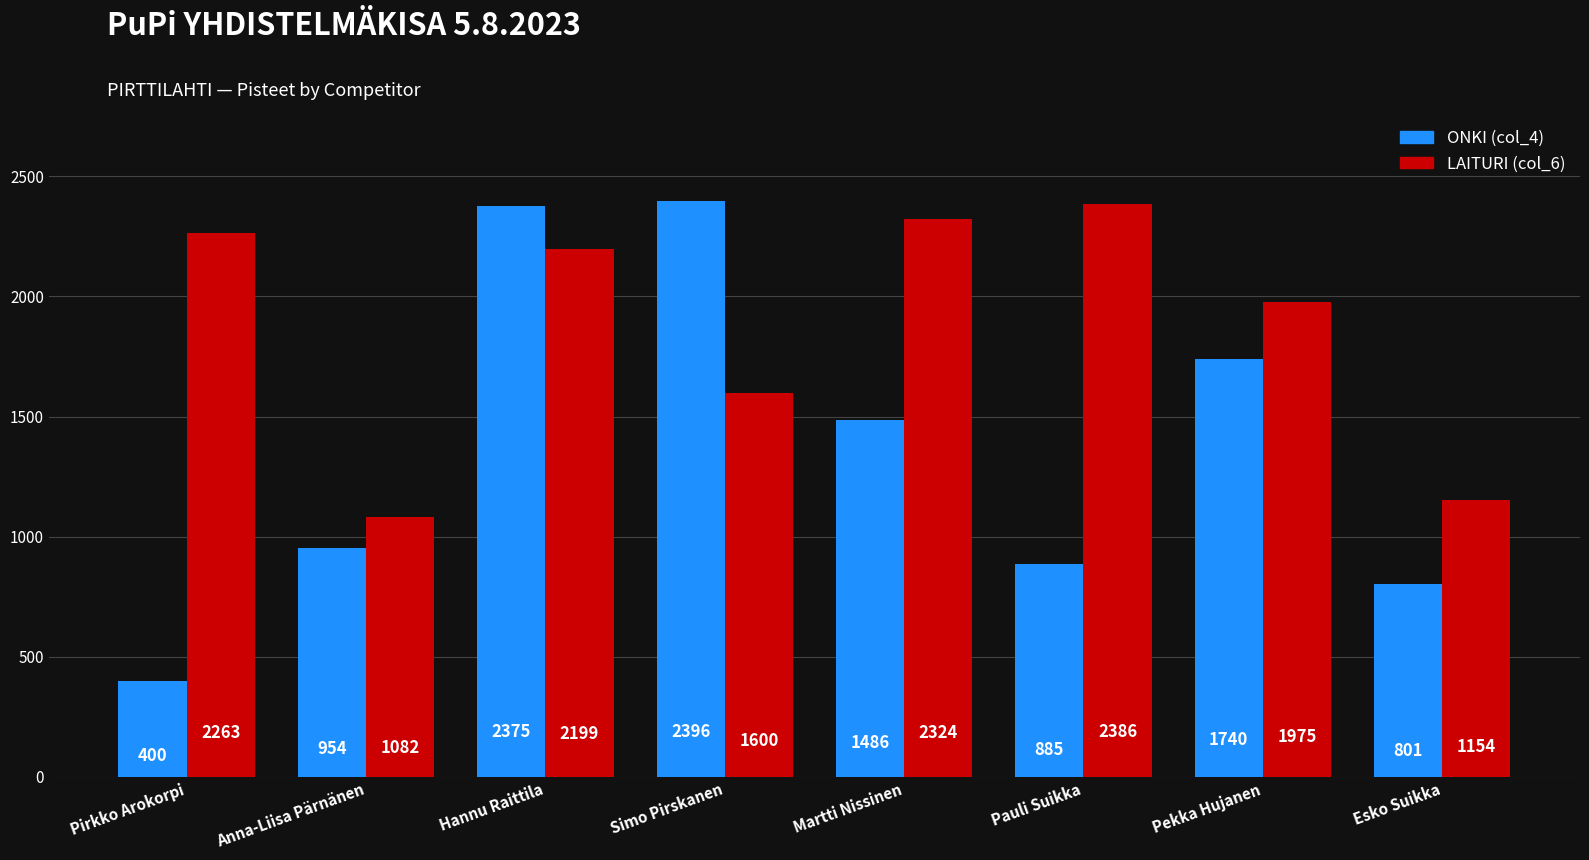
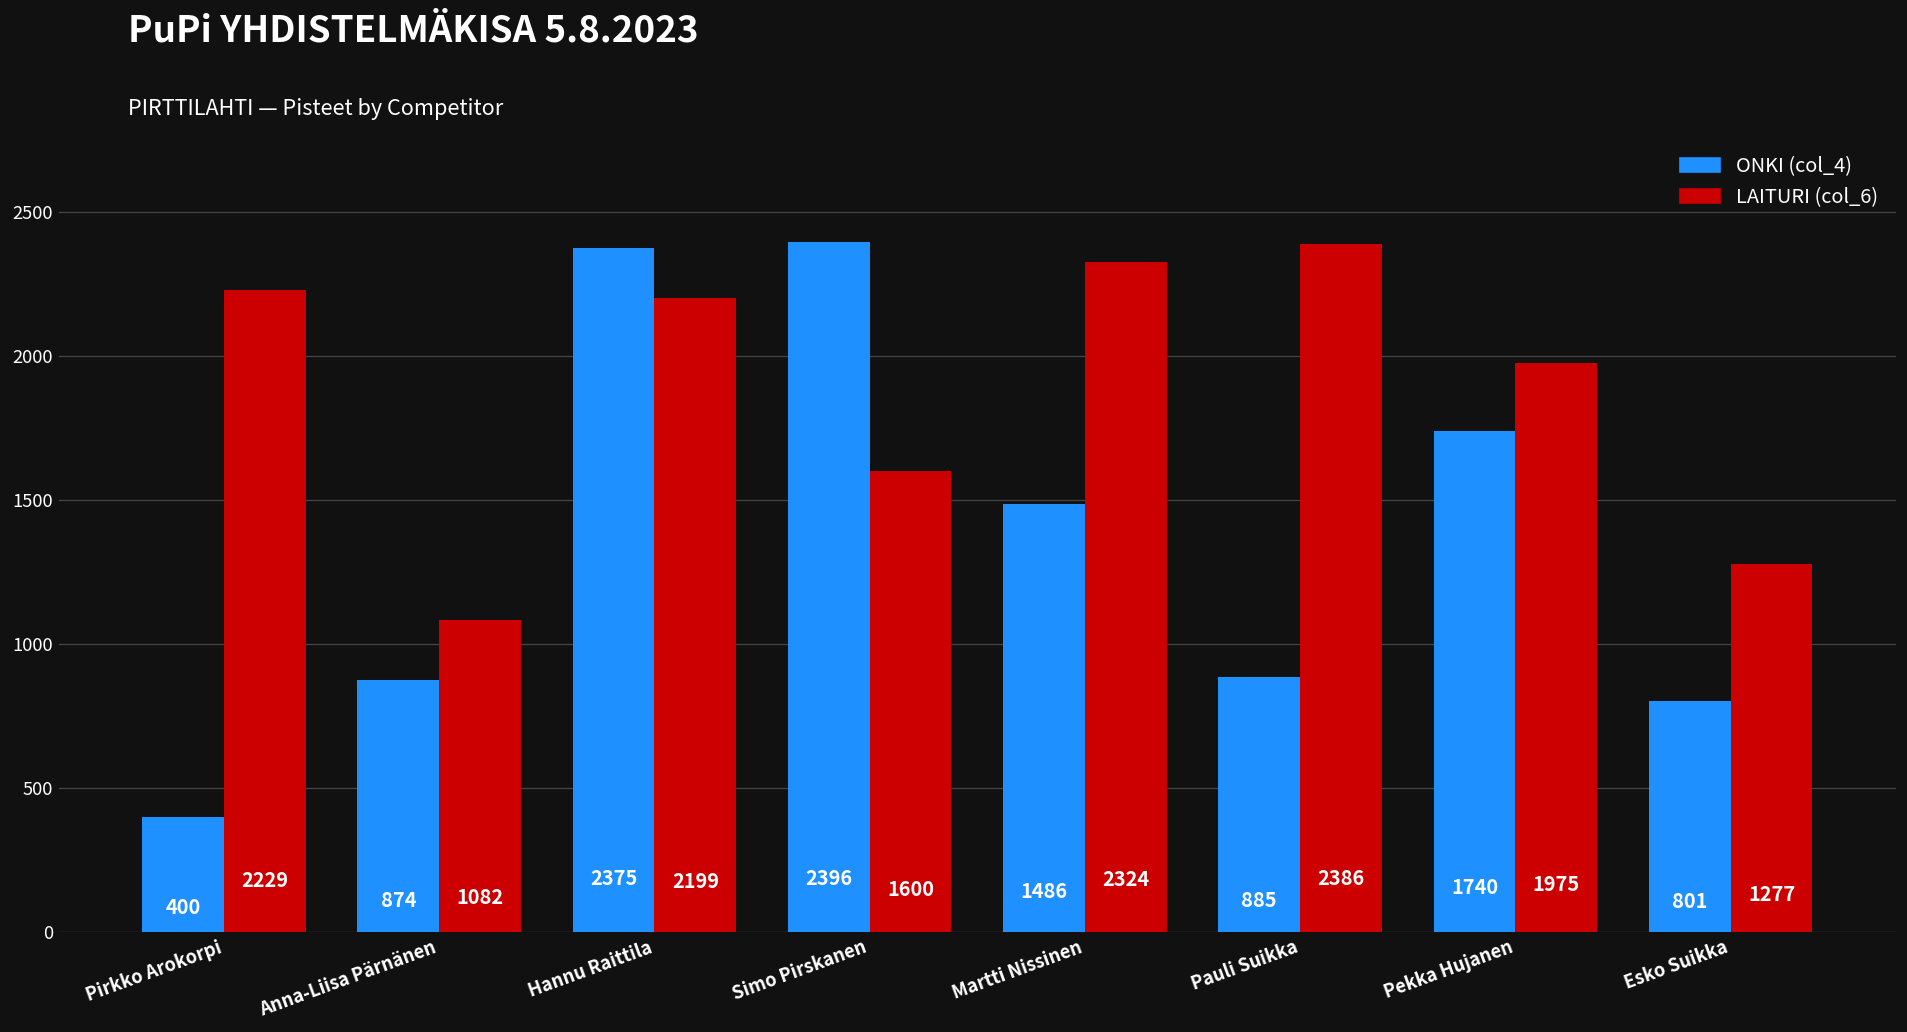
LAITURI (col_6), Pirkko Arokorpi: 2263 -> 2229
ONKI (col_4), Anna-Liisa Pärnänen: 954 -> 874
LAITURI (col_6), Esko Suikka: 1154 -> 1277
